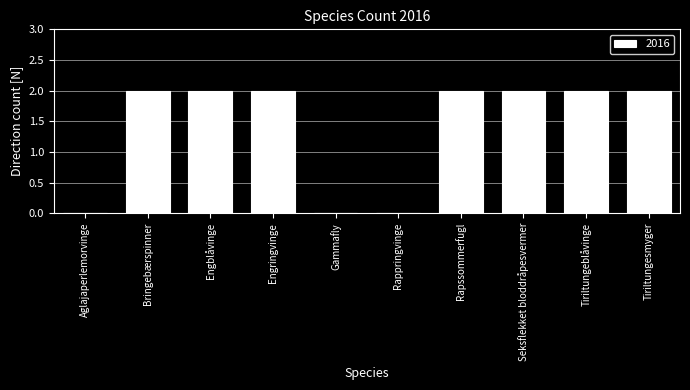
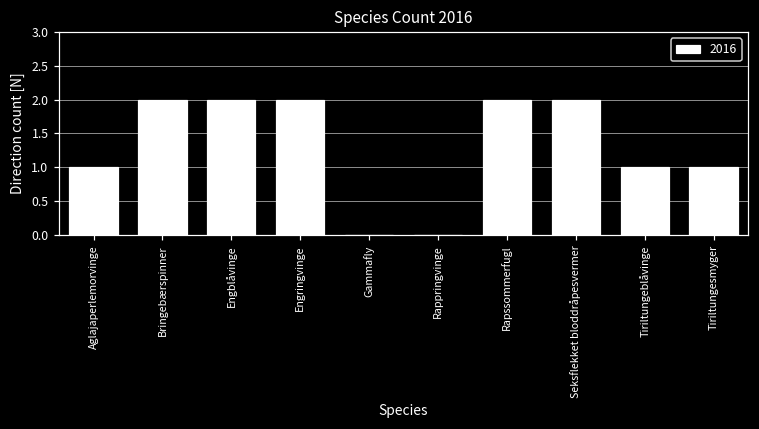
Aglajaperlemorvinge: 0 -> 1
Tiriltungeblåvinge: 2 -> 1
Tiriltungesmyger: 2 -> 1
